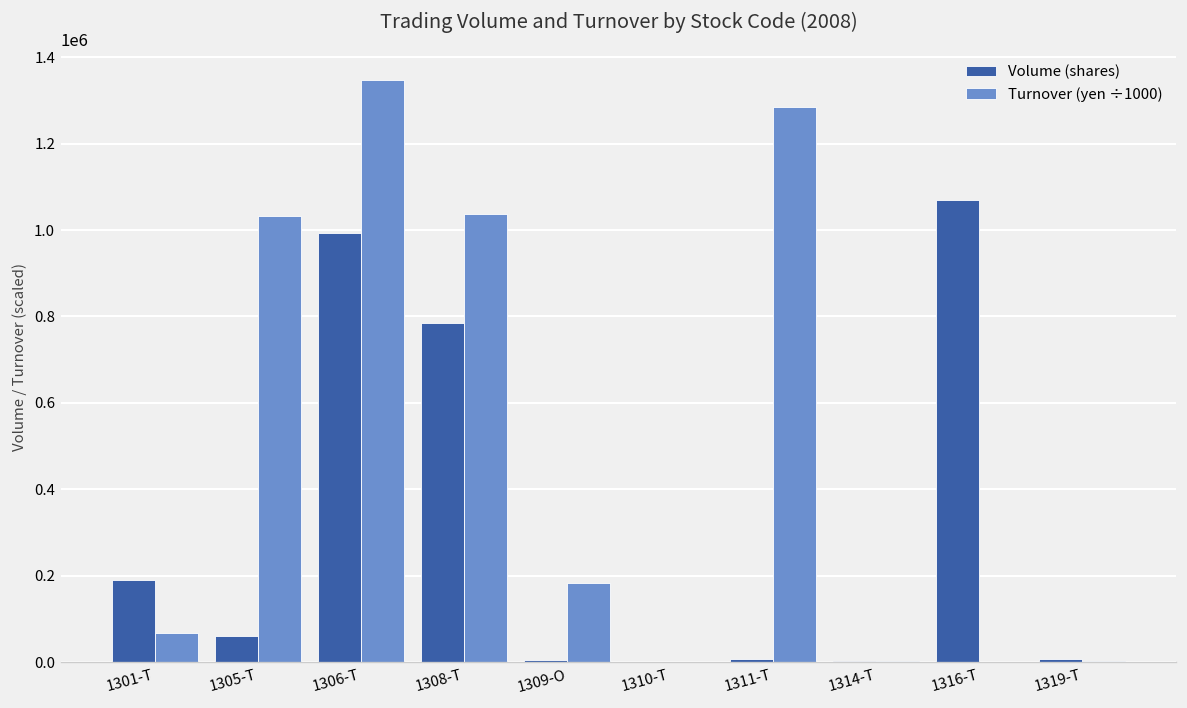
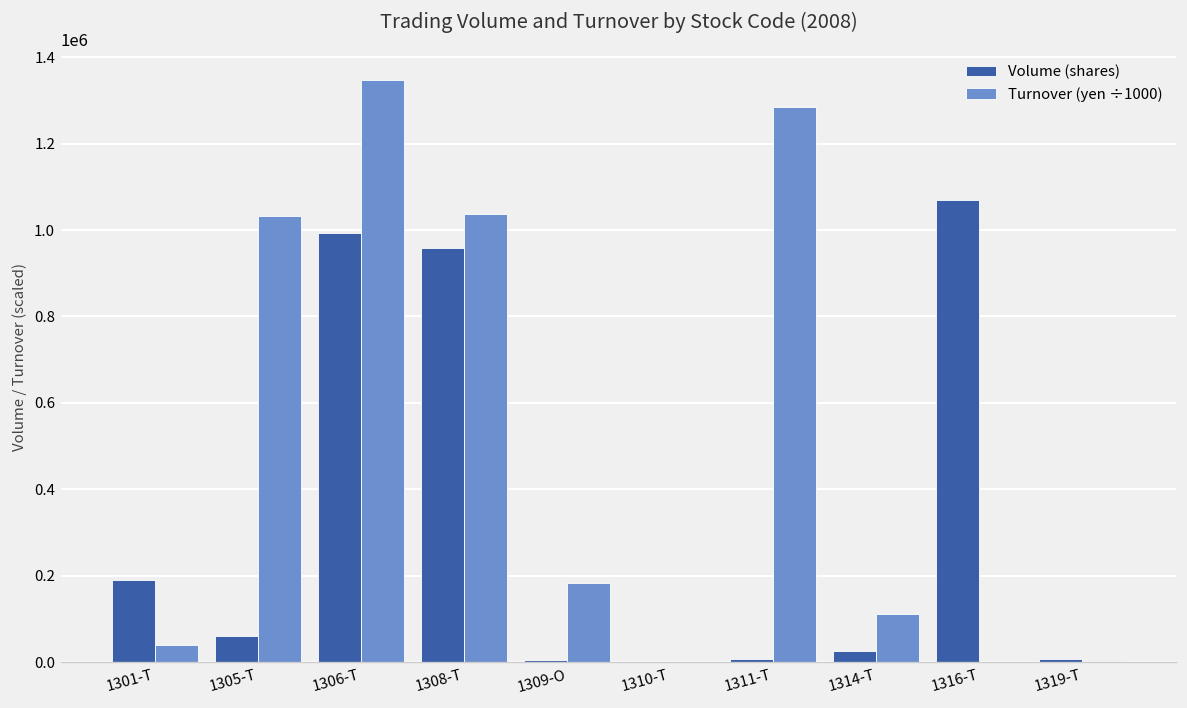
Turnover (yen ÷1000), 1301-T: 70000 -> 40000
Volume (shares), 1308-T: 790000 -> 960000
Volume (shares), 1314-T: 0 -> 30000
Turnover (yen ÷1000), 1314-T: 0 -> 110000
